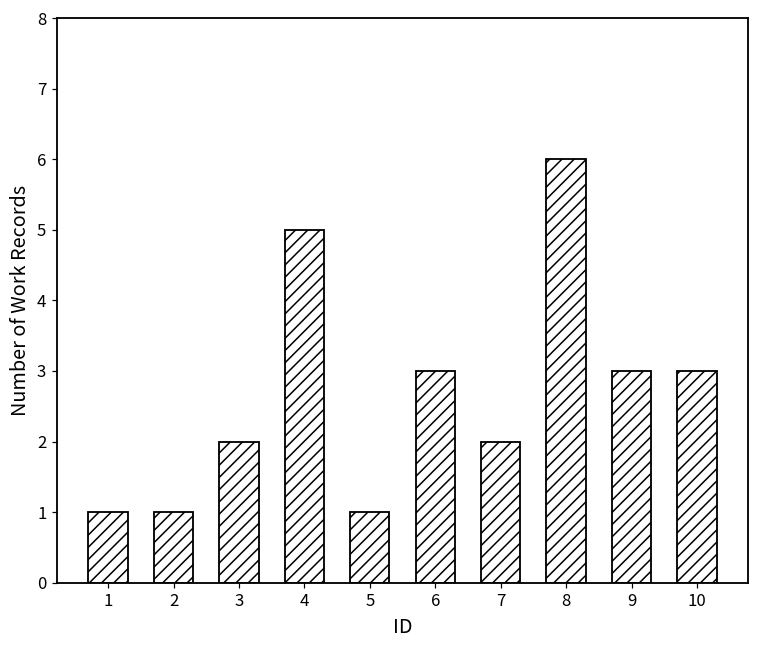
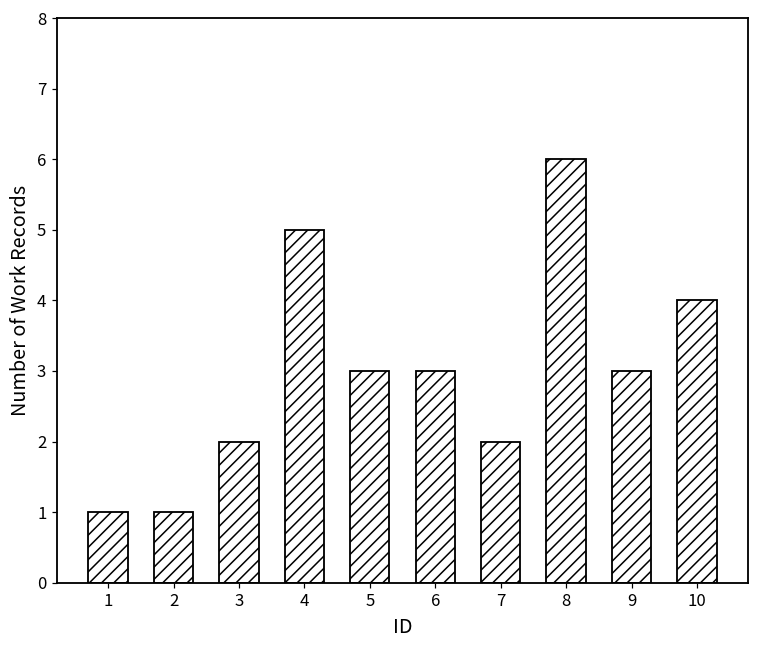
5: 1 -> 3
10: 3 -> 4
